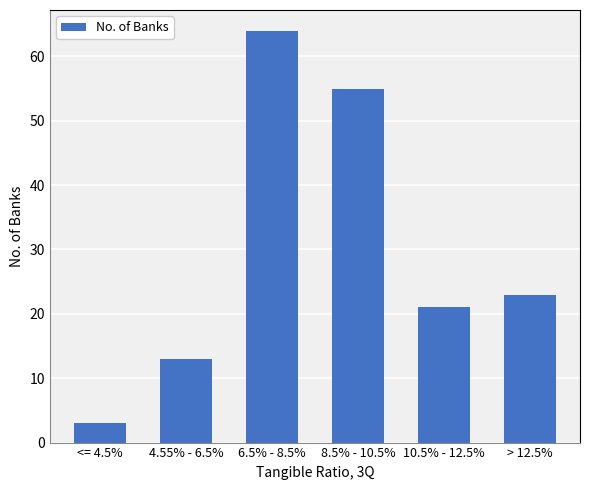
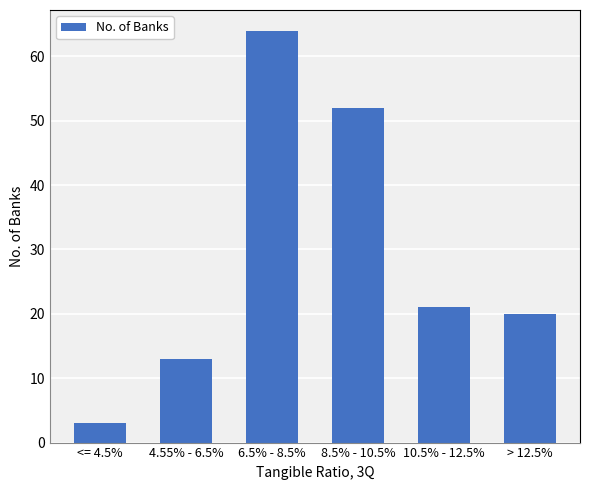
8.5% - 10.5%: 55 -> 52
> 12.5%: 23 -> 20
